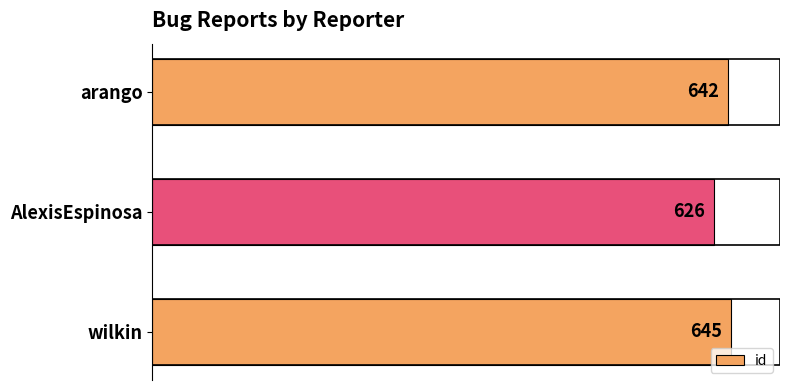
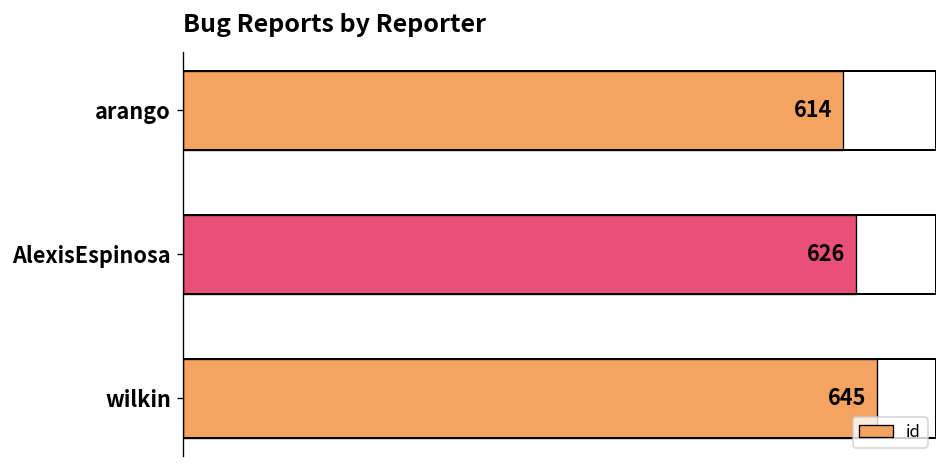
arango: 642 -> 614
